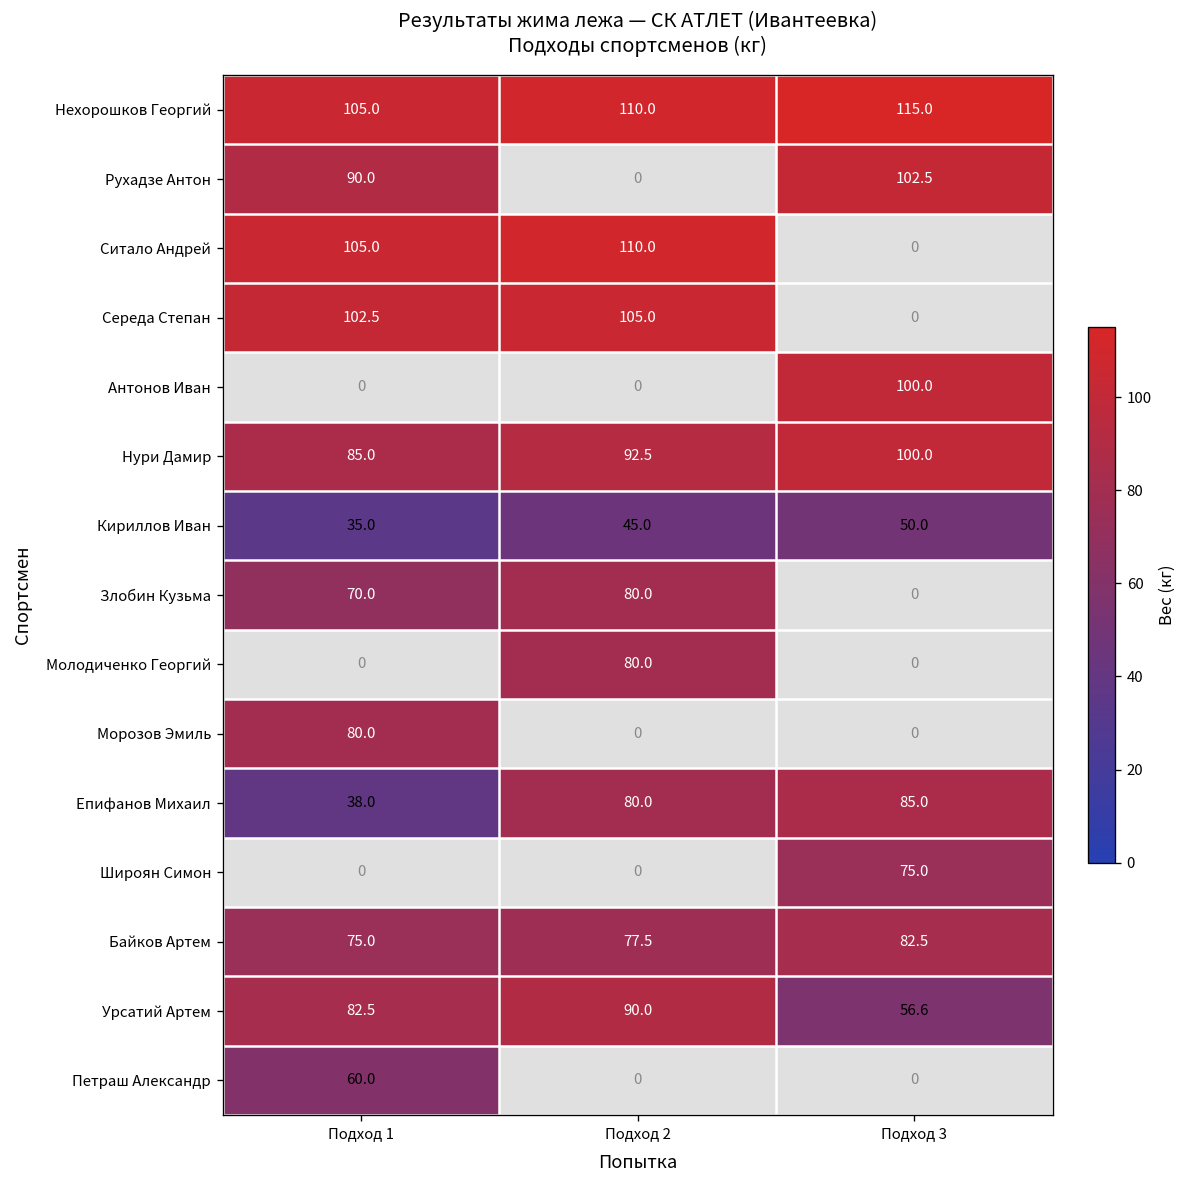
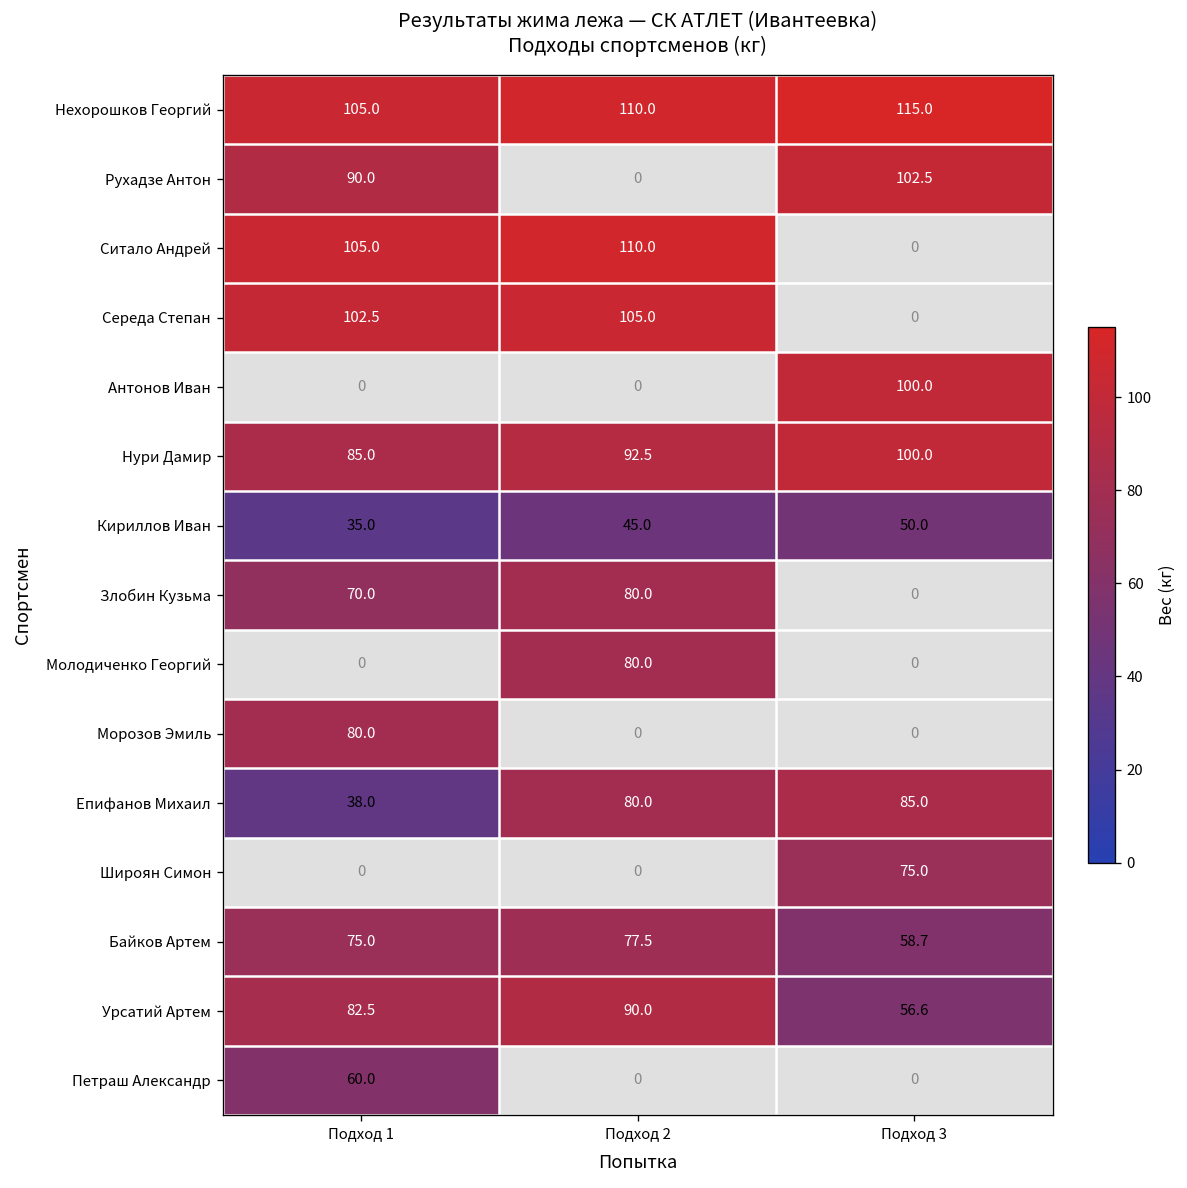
Байков Артем, Подход 3: 82.5 -> 58.7
